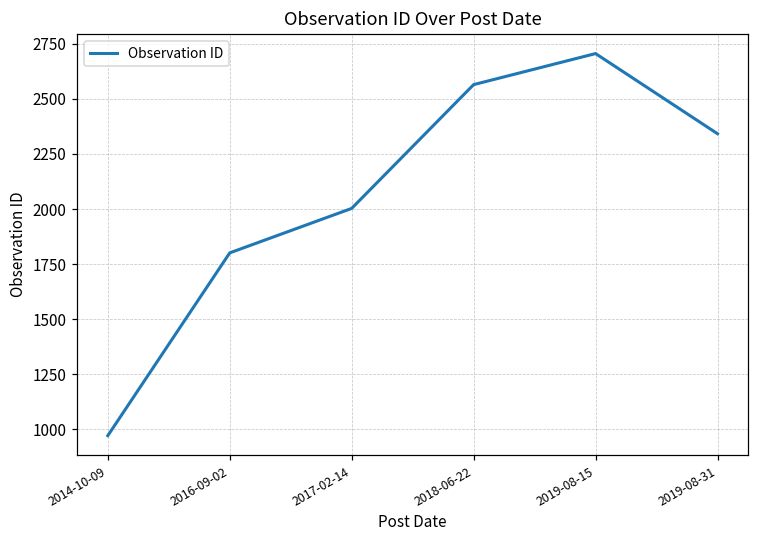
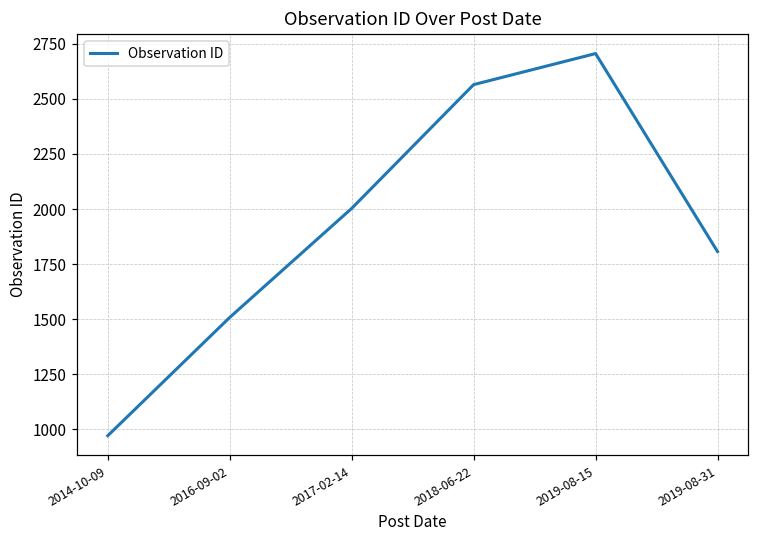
2016-09-02: 1800 -> 1510
2019-08-31: 2340 -> 1810
